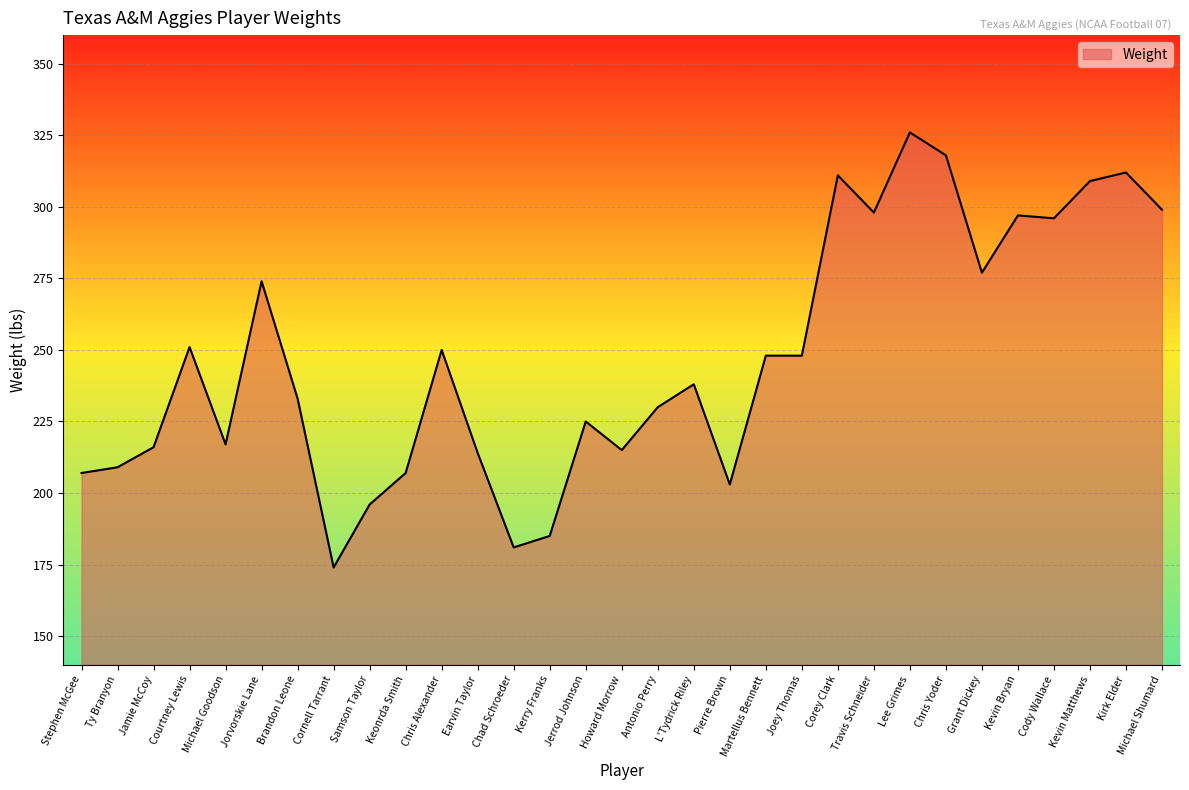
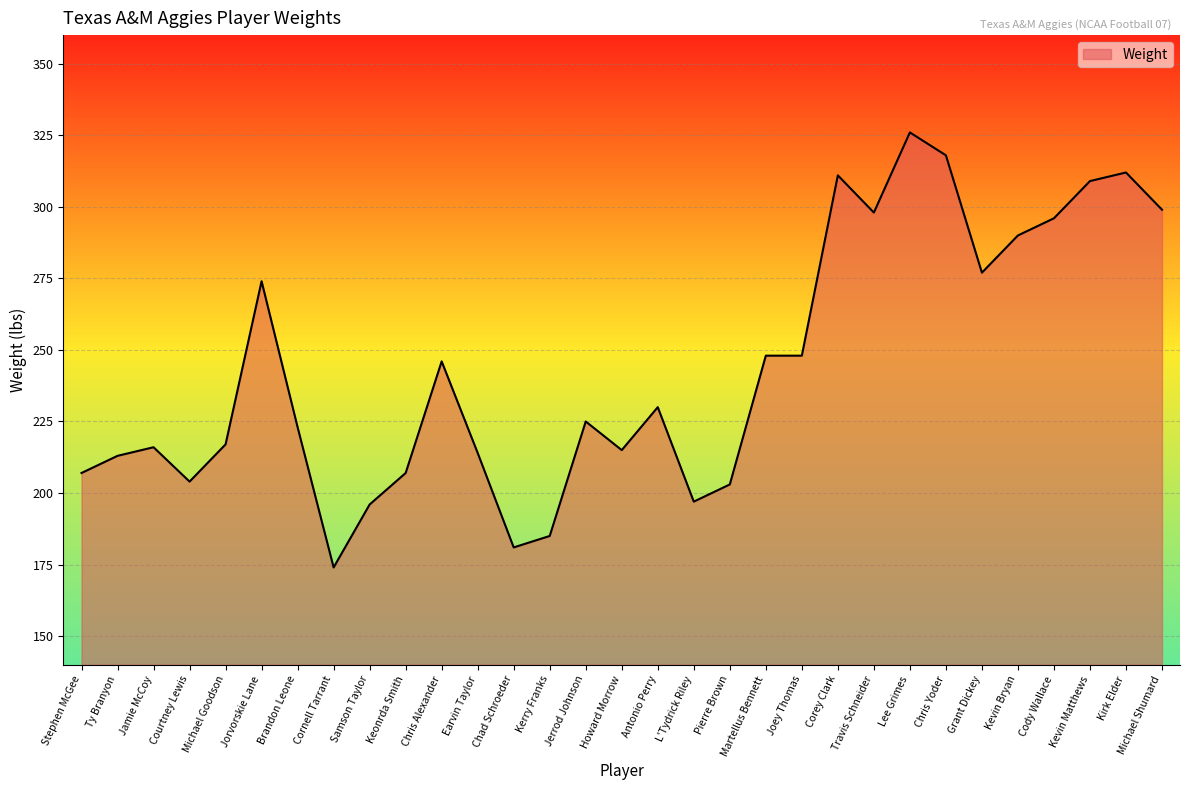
Ty Branyon: 209 -> 213
Courtney Lewis: 251 -> 204
Brandon Leone: 233 -> 223
Chris Alexander: 250 -> 246
L'Tydrick Riley: 238 -> 197
Kevin Bryan: 297 -> 290
